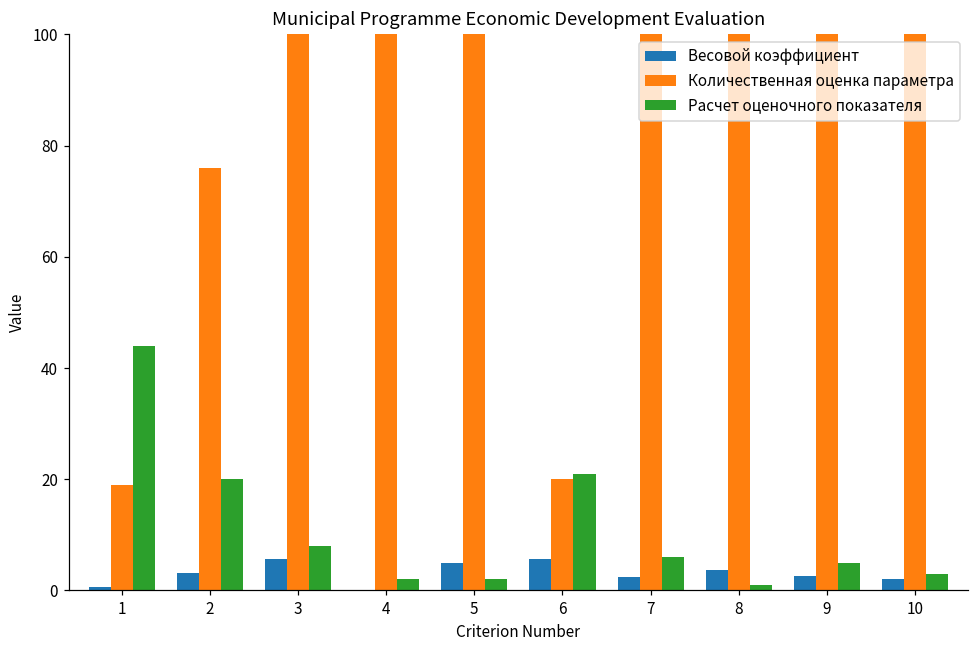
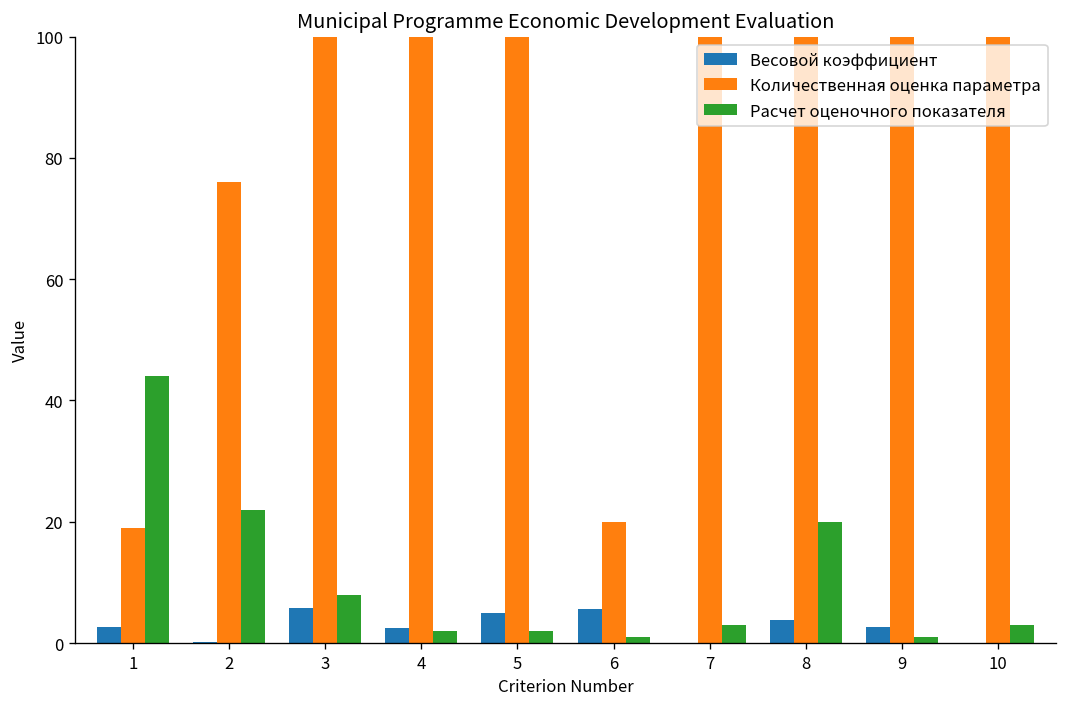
Весовой коэффициент, 1: 1 -> 3
Весовой коэффициент, 2: 3 -> 0
Расчет оценочного показателя, 2: 20 -> 22
Весовой коэффициент, 4: 0 -> 2
Расчет оценочного показателя, 6: 21 -> 1
Весовой коэффициент, 7: 2 -> 0
Расчет оценочного показателя, 7: 6 -> 3
Расчет оценочного показателя, 8: 1 -> 20
Расчет оценочного показателя, 9: 5 -> 1
Весовой коэффициент, 10: 2 -> 0
